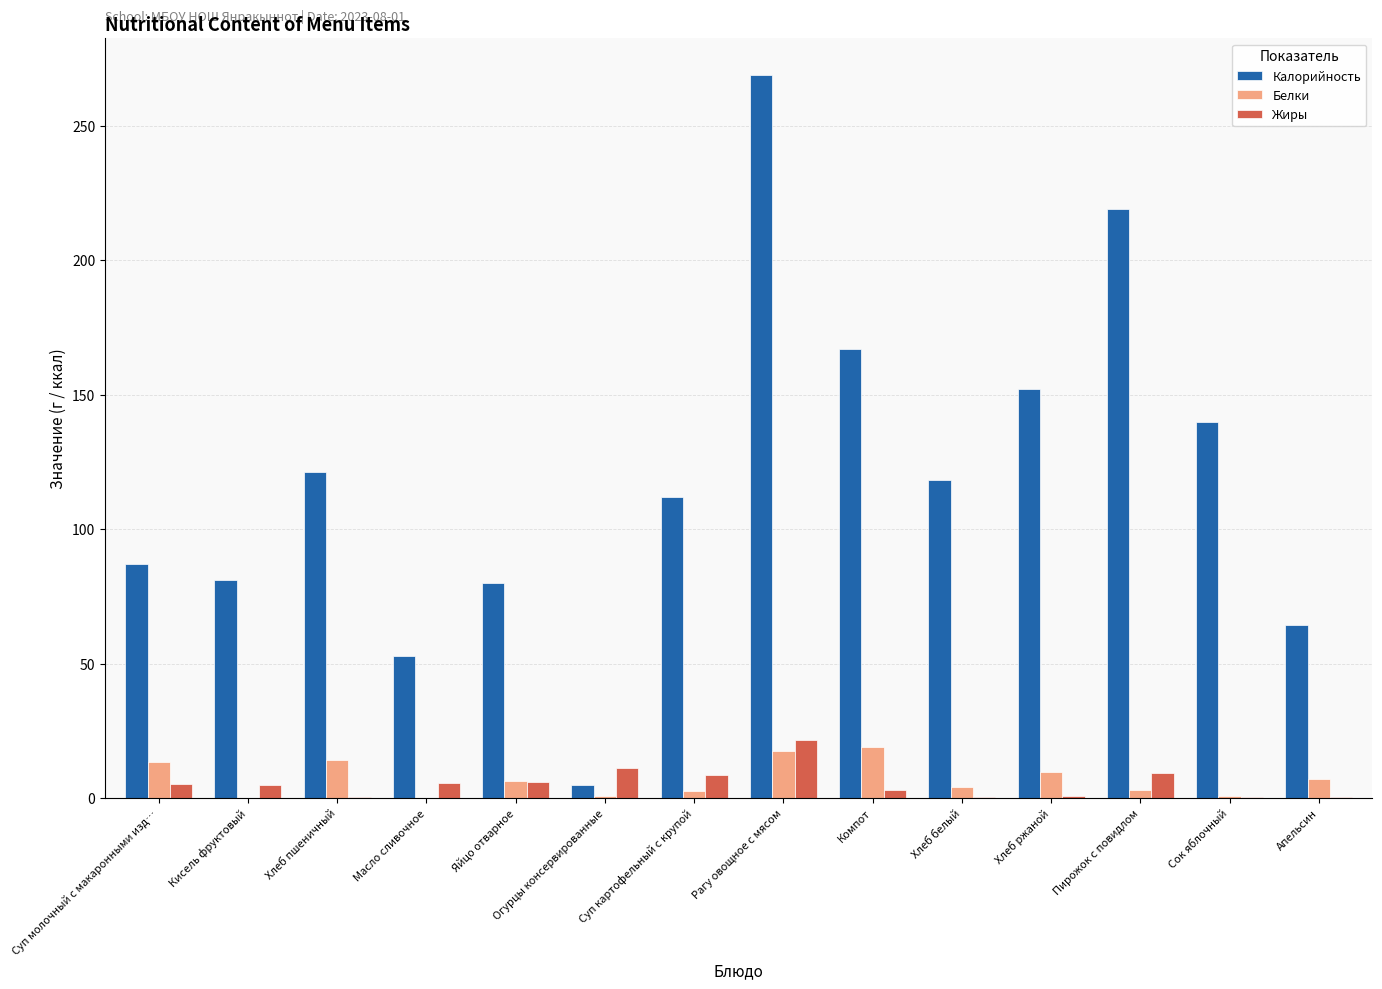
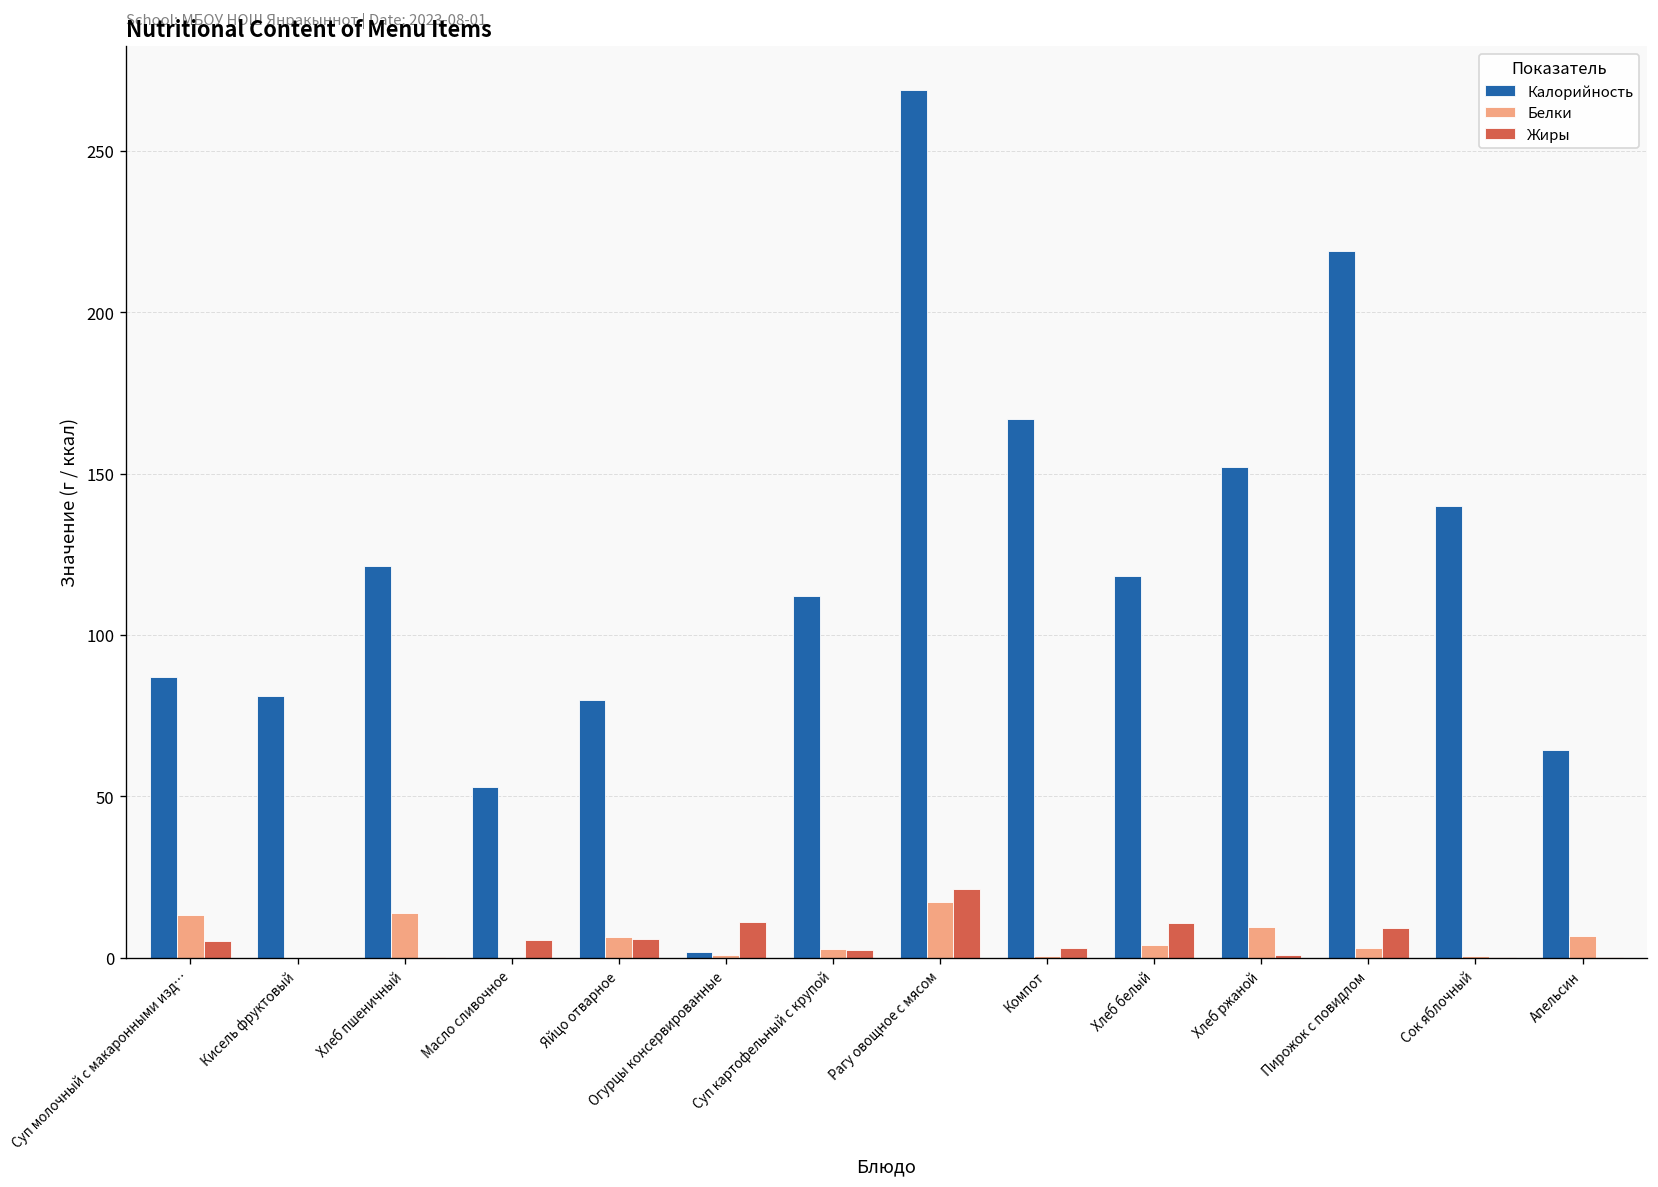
Жиры, Кисель фруктовый: 5 -> 0
Калорийность, Огурцы консервированные: 5 -> 2
Жиры, Суп картофельный с крупой: 9 -> 3
Белки, Компот: 19 -> 1
Жиры, Хлеб белый: 0 -> 11
